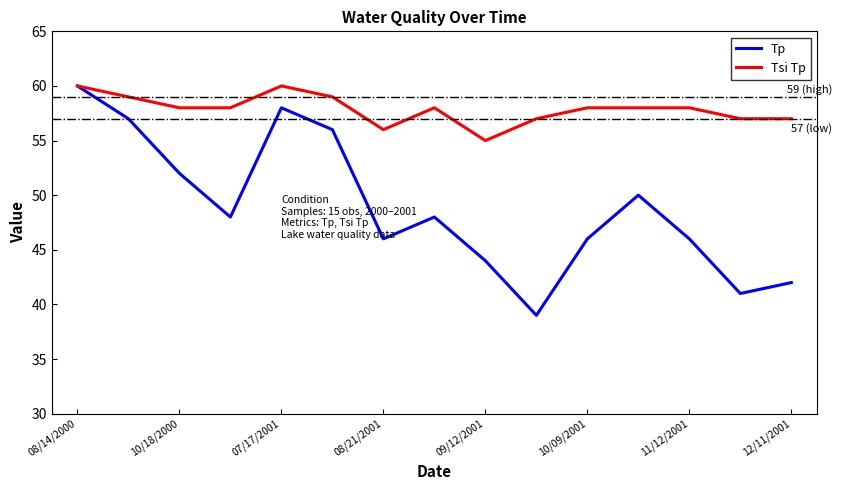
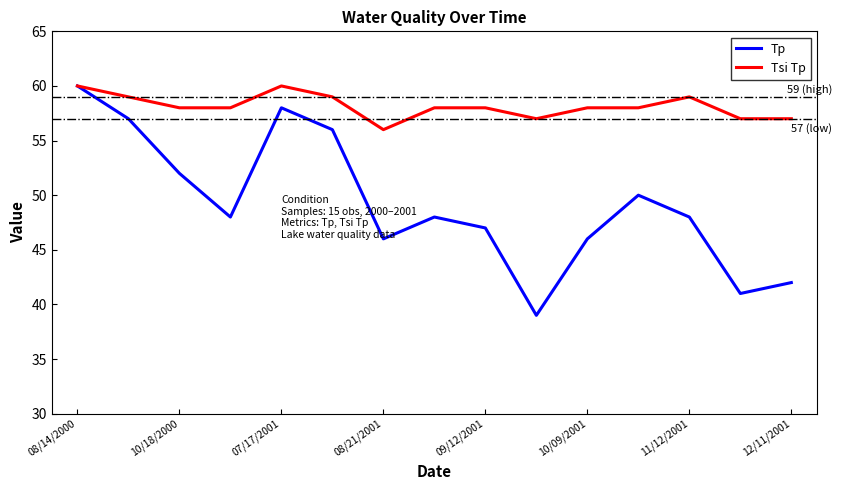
Tp, 09/12/2001: 44 -> 47
Tsi Tp, 09/12/2001: 55 -> 58
Tp, 11/12/2001: 46 -> 48
Tsi Tp, 11/12/2001: 58 -> 59
